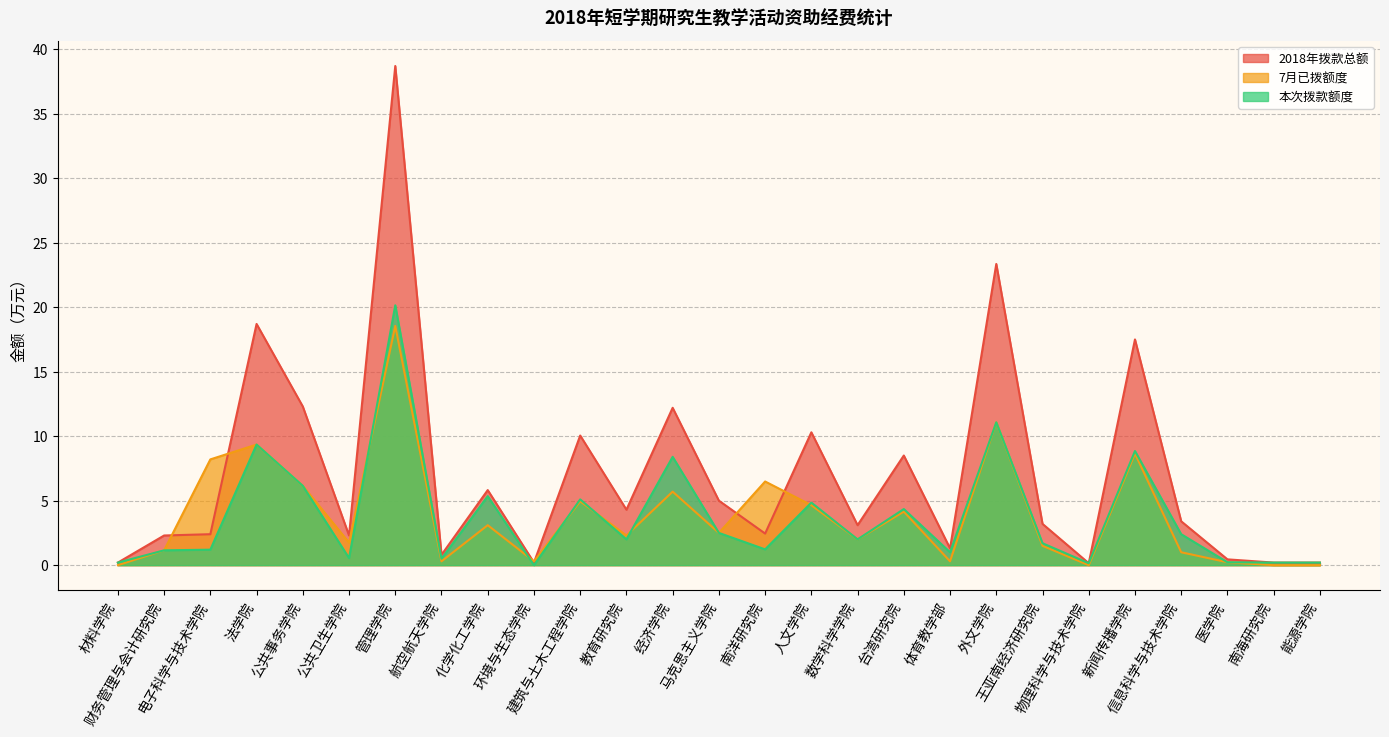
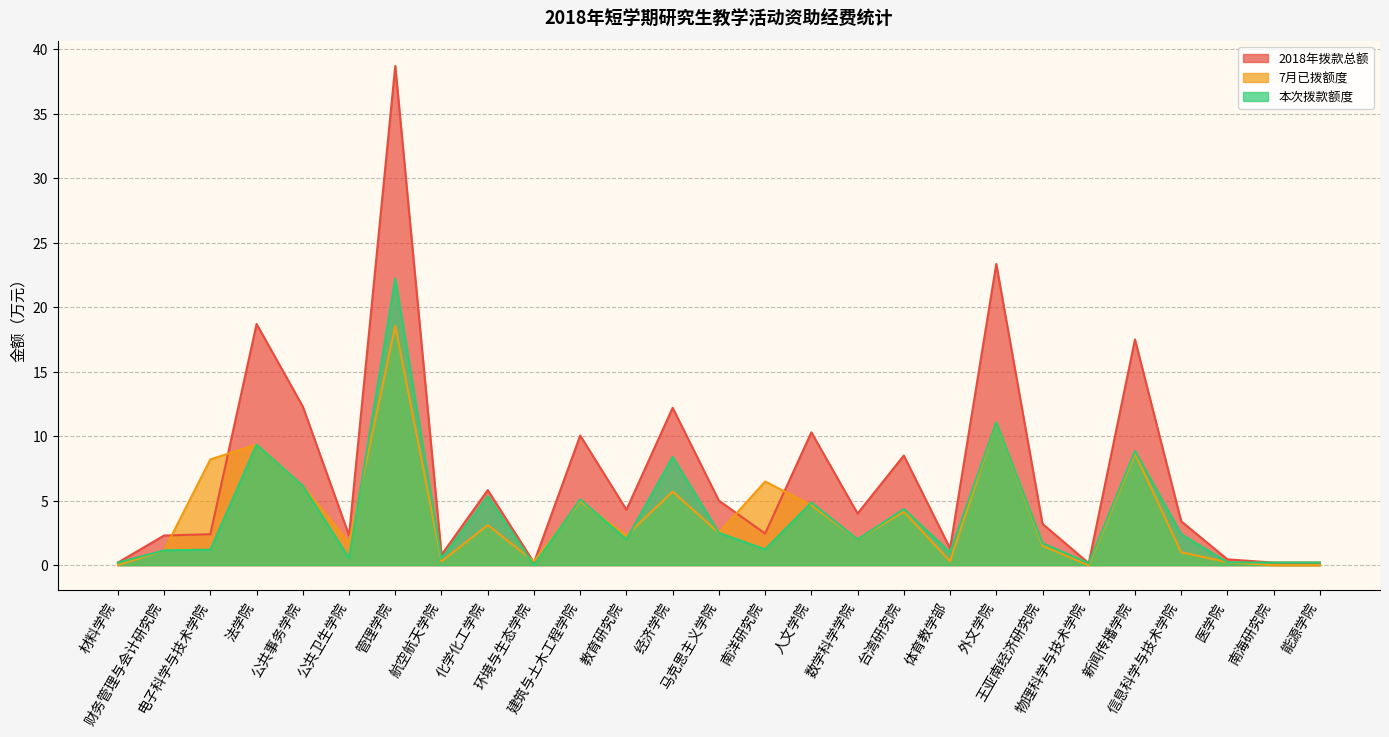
本次拨款额度, 管理学院: 20.2 -> 22.2
2018年拨款总额, 数学科学学院: 3.1 -> 4.0
